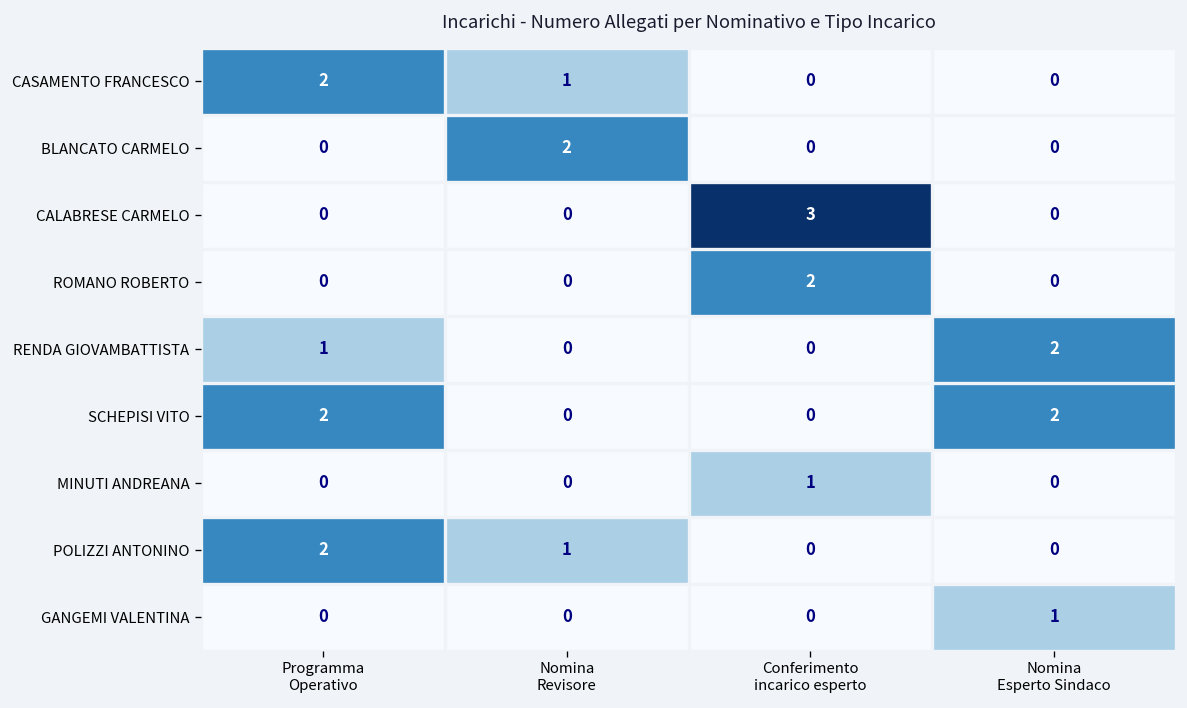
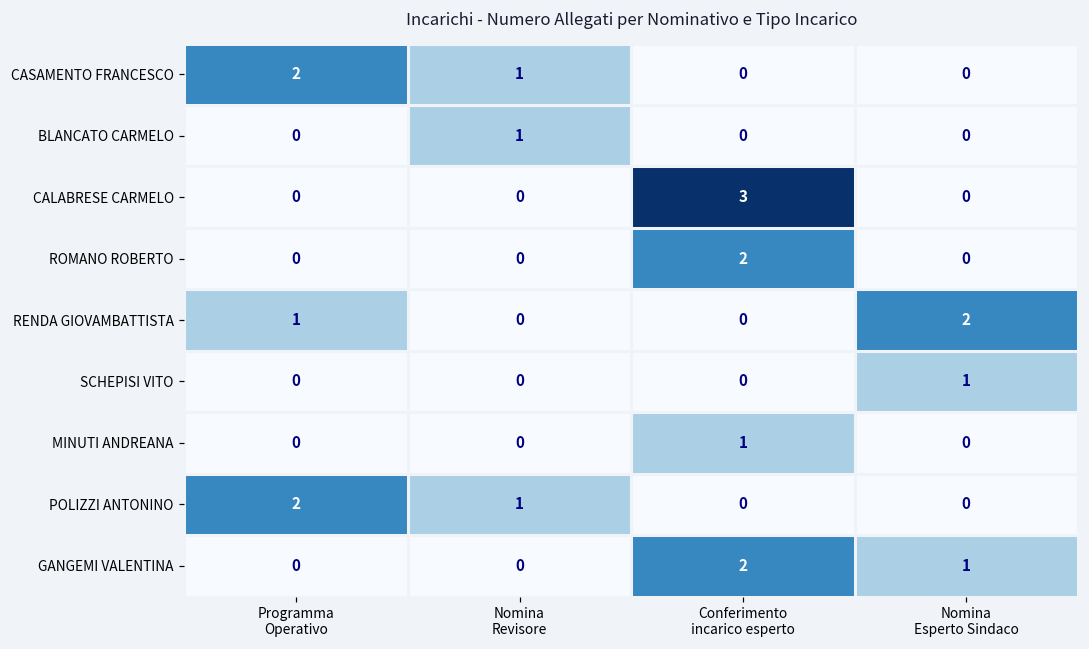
BLANCATO CARMELO, Nomina Revisore: 2 -> 1
SCHEPISI VITO, Programma Operativo: 2 -> 0
SCHEPISI VITO, Nomina Esperto Sindaco: 2 -> 1
GANGEMI VALENTINA, Conferimento incarico esperto: 0 -> 2
